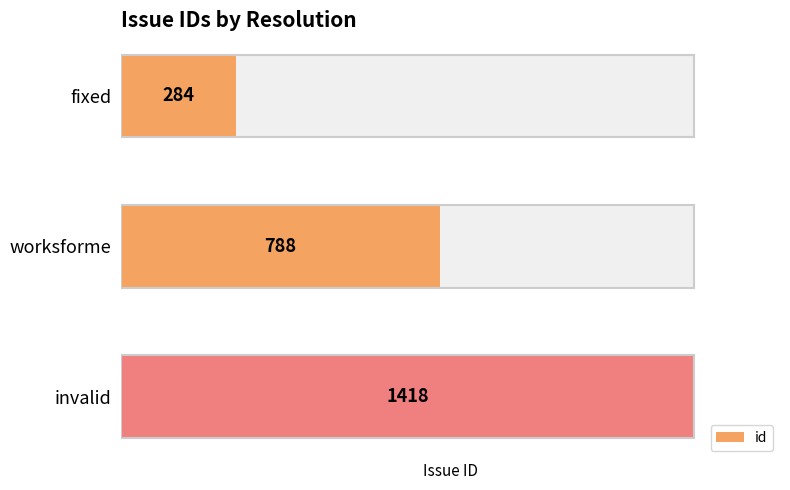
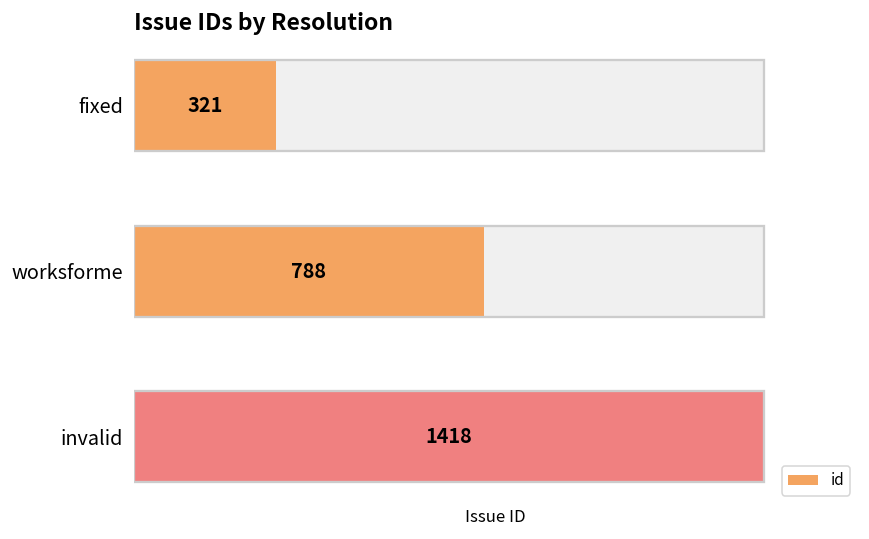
id, fixed: 284 -> 321
